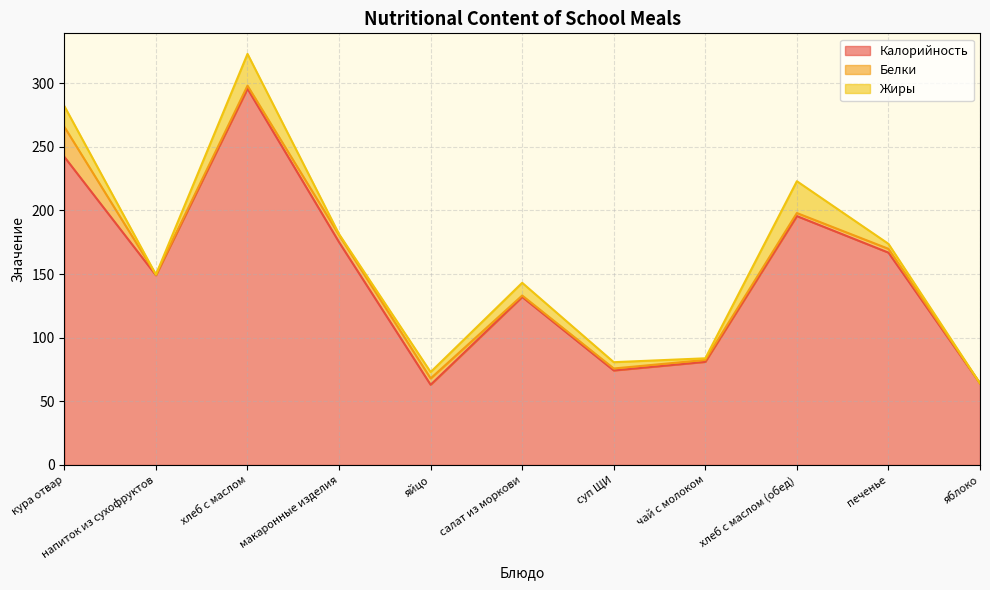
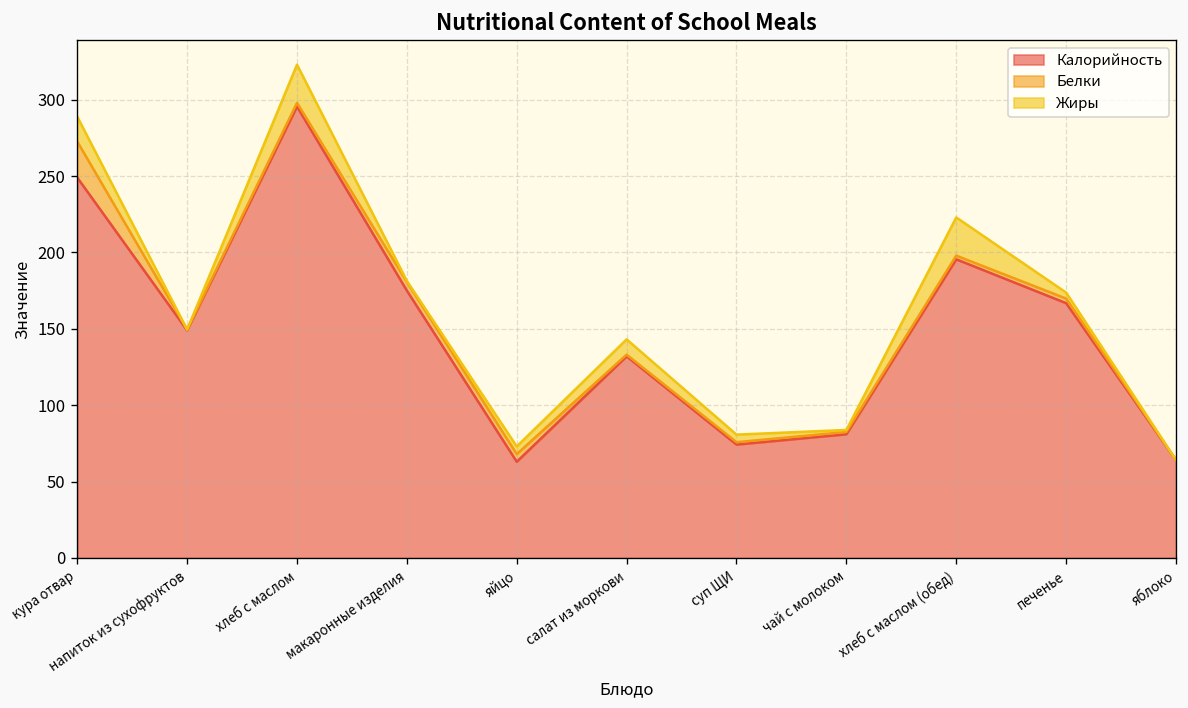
Калорийность, кура отвар: 242 -> 249
